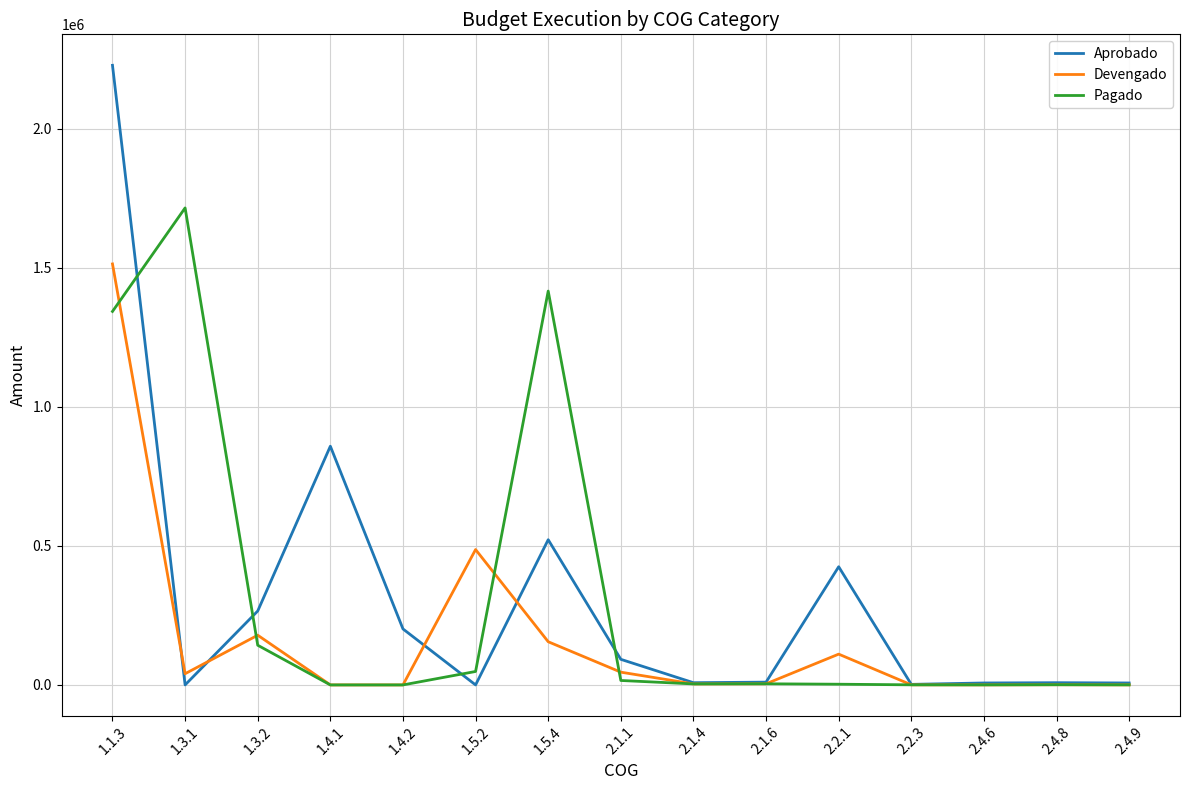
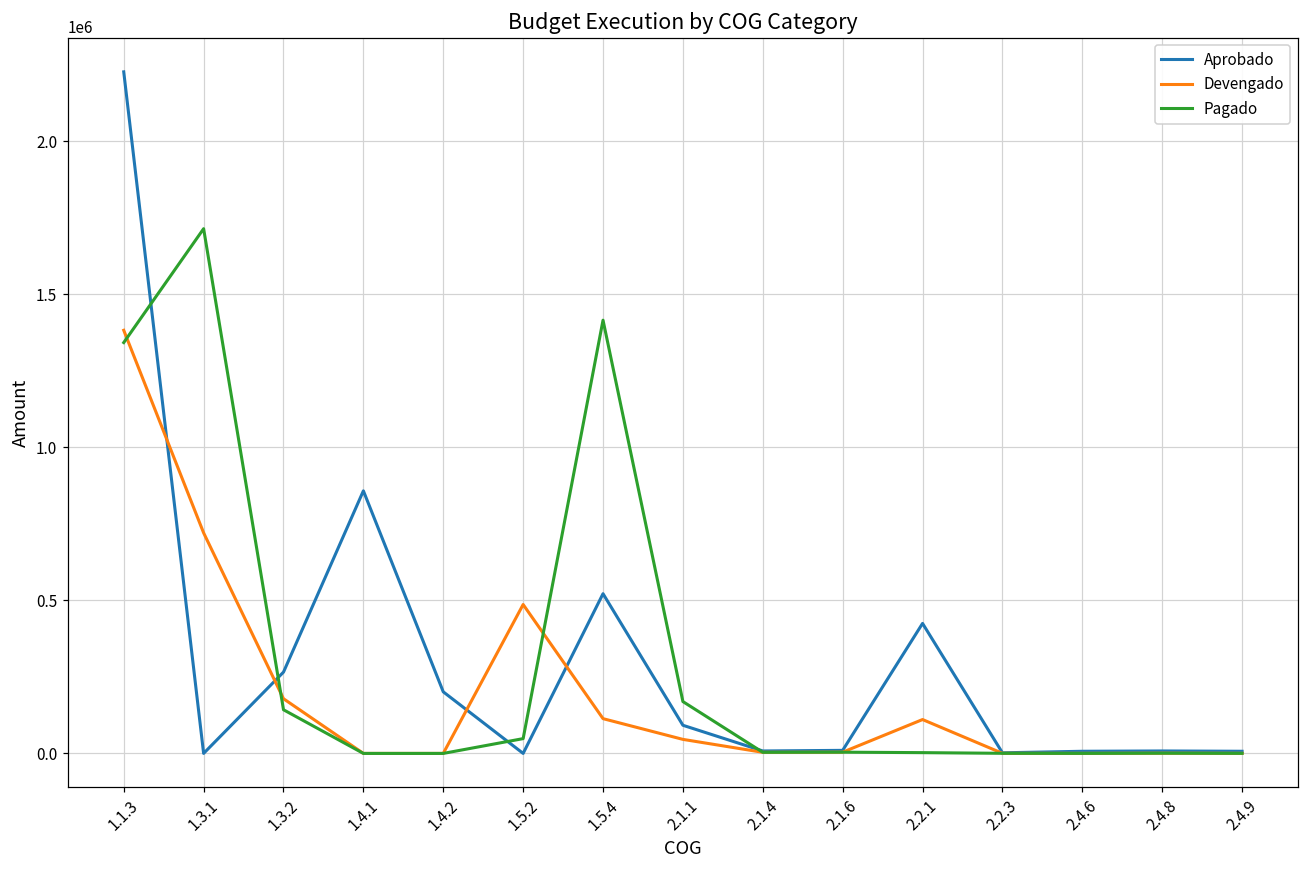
Devengado, 1.1.3: 1510000 -> 1380000
Devengado, 1.3.1: 40000 -> 720000
Devengado, 1.5.4: 160000 -> 110000
Pagado, 2.1.1: 20000 -> 170000
